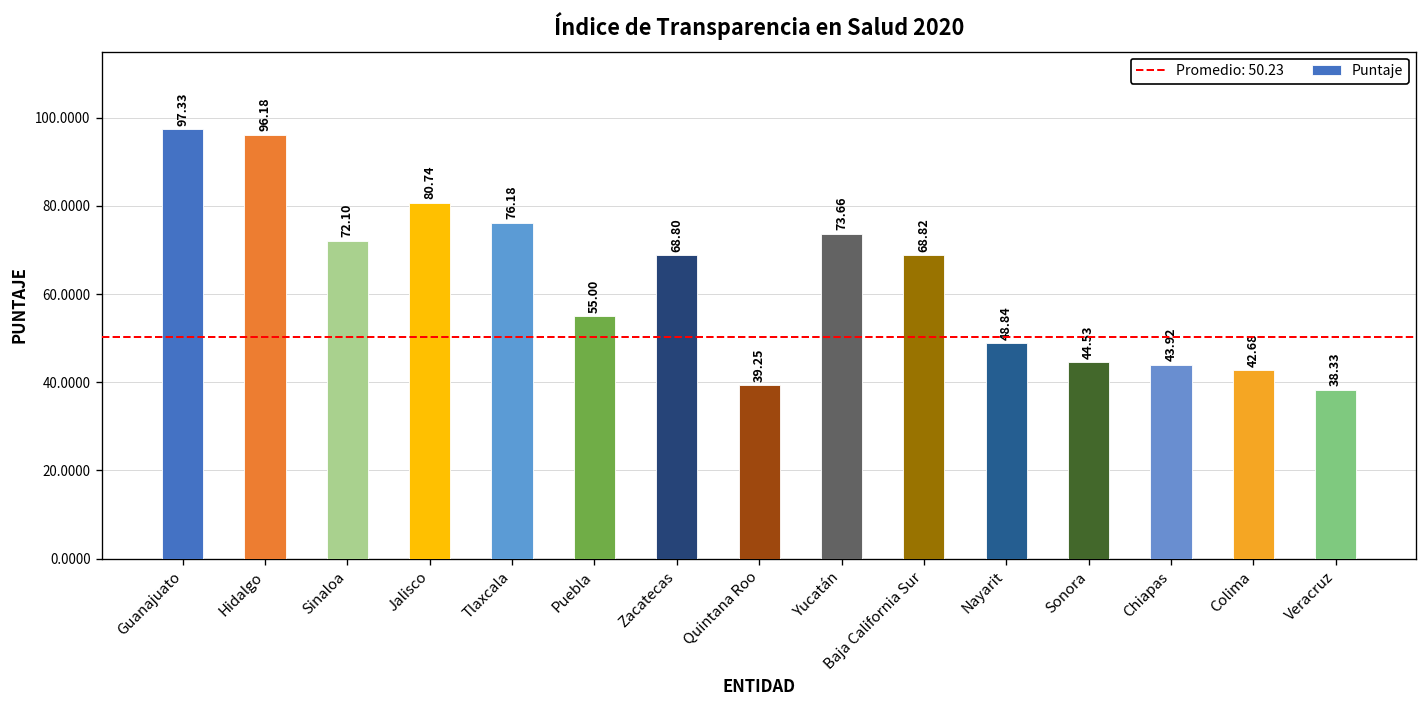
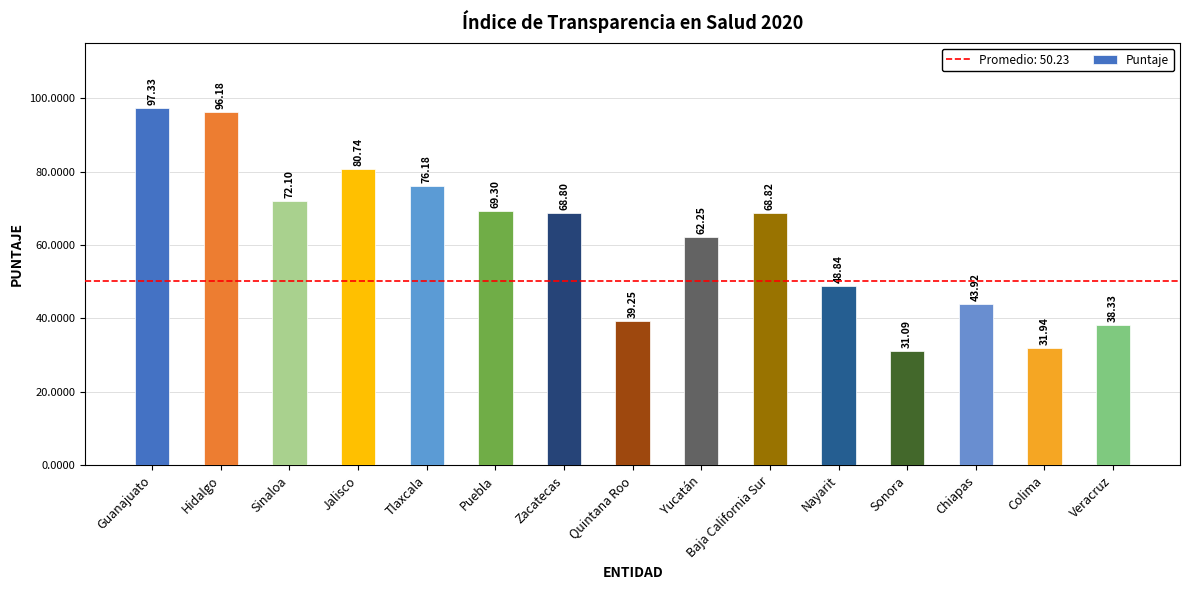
Puebla: 55.00 -> 69.30
Yucatán: 73.66 -> 62.25
Sonora: 44.53 -> 31.09
Colima: 42.68 -> 31.94
